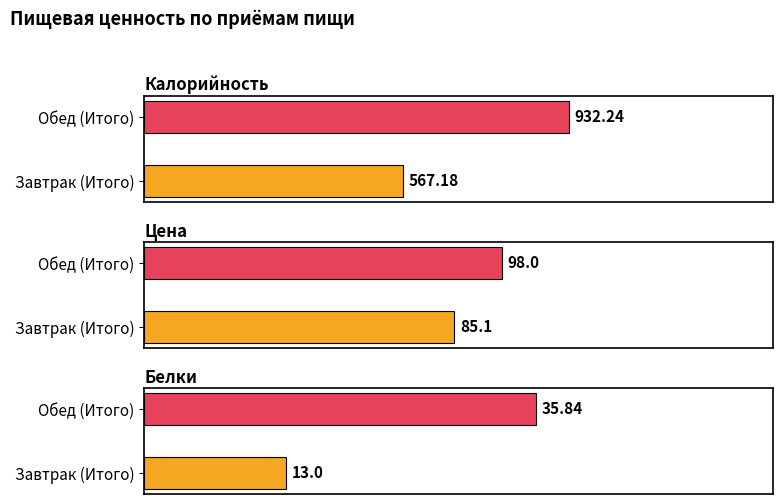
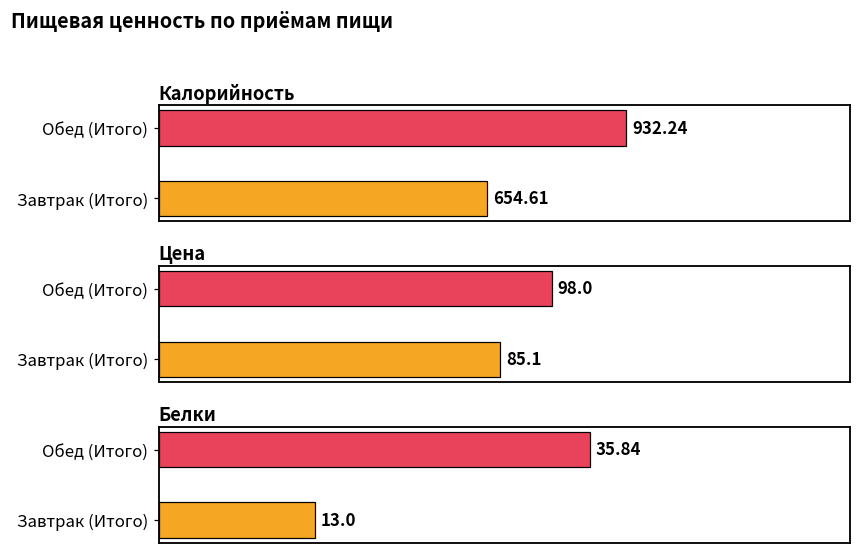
Калорийность, Завтрак (Итого): 567.18 -> 654.61
